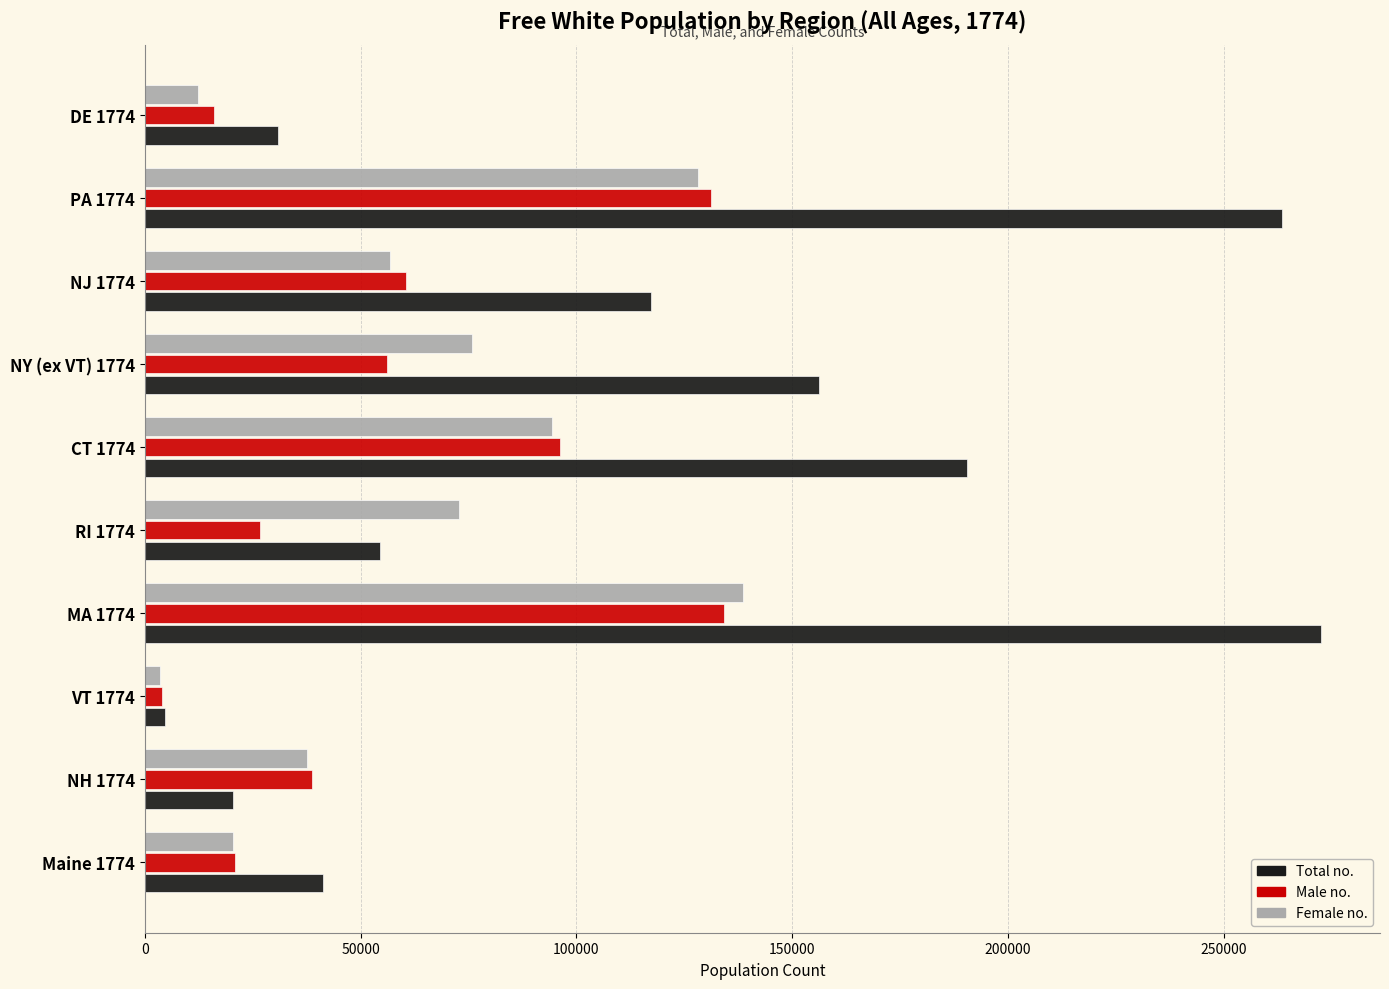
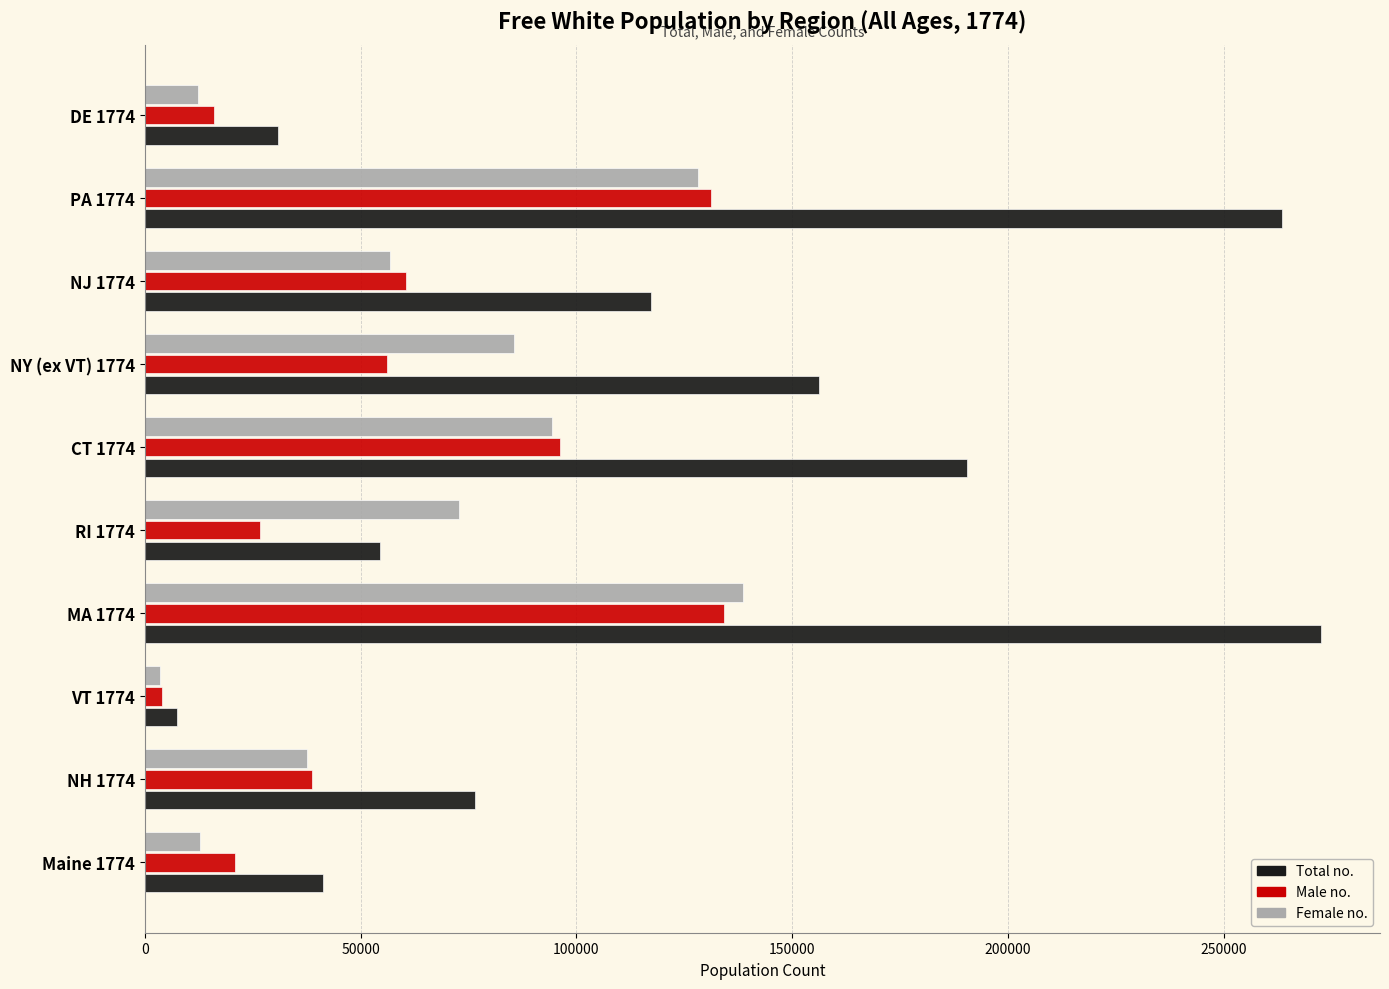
Female no., NY (ex VT) 1774: 76000 -> 85000
Total no., VT 1774: 5000 -> 7000
Total no., NH 1774: 20000 -> 76000
Female no., Maine 1774: 20000 -> 13000
